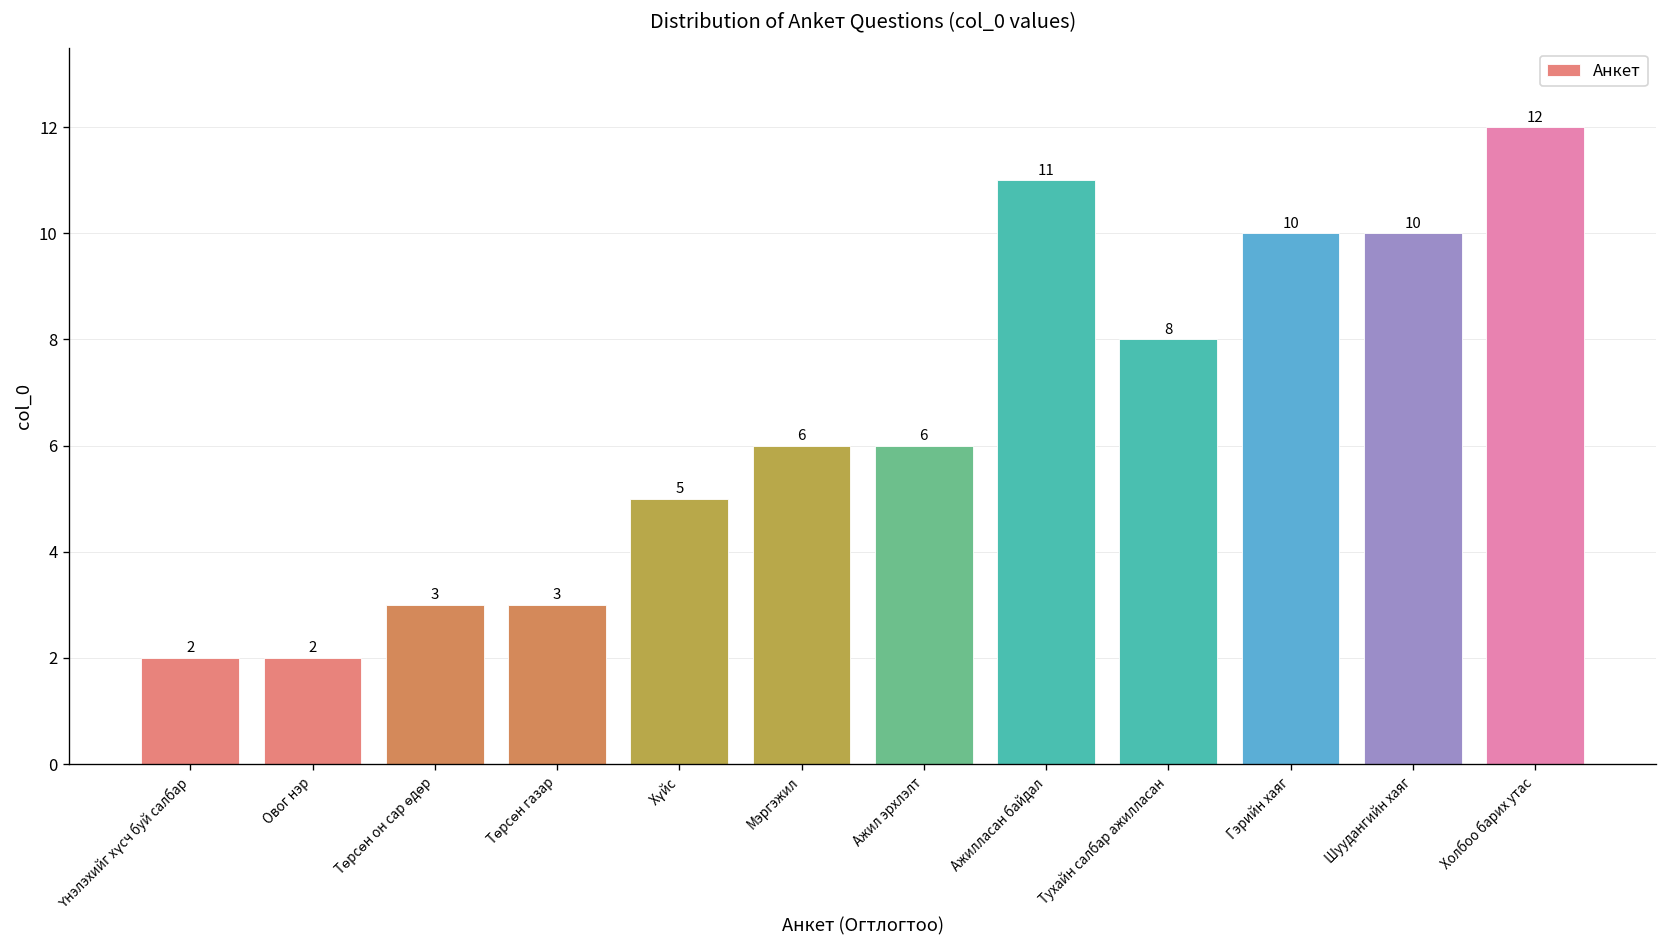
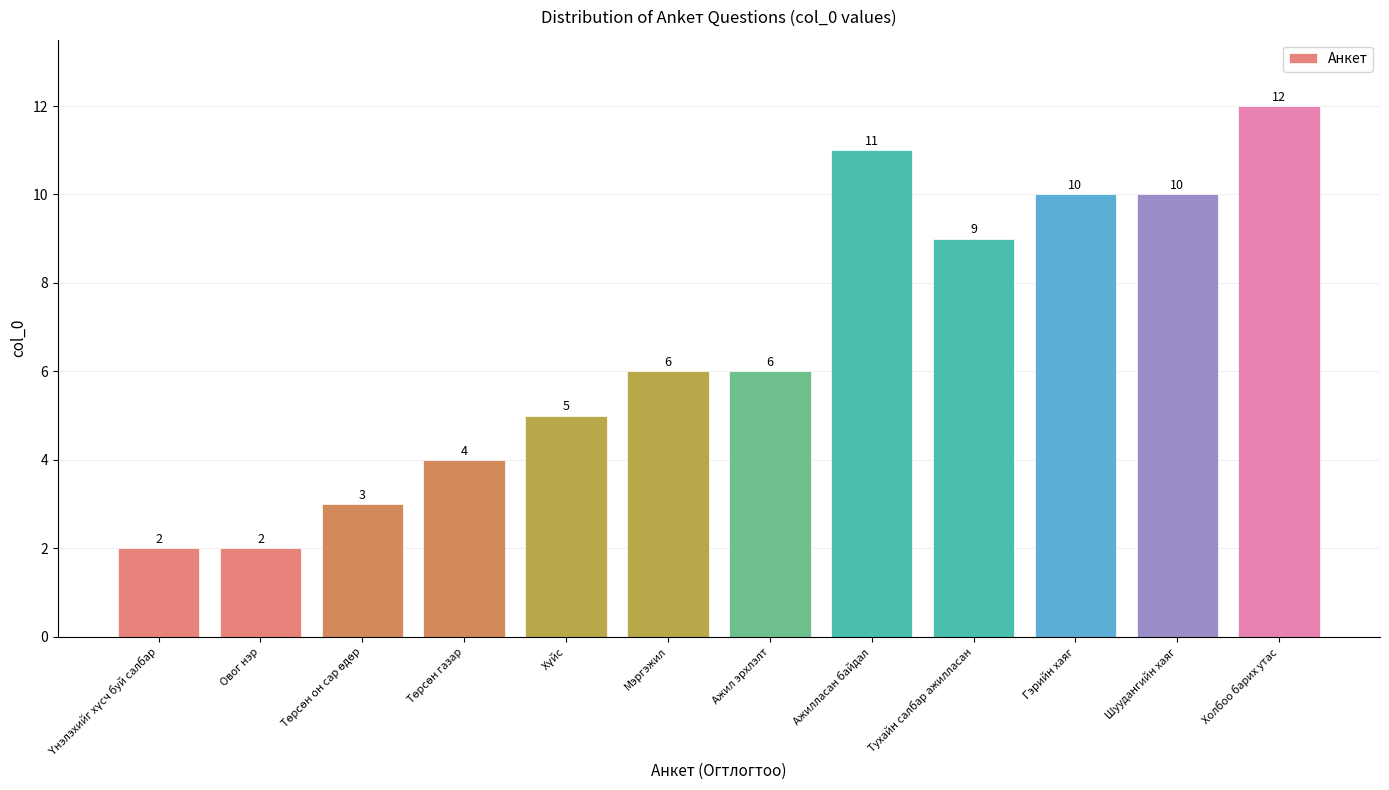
Төрсөн газар: 3 -> 4
Тухайн салбар ажилласан: 8 -> 9
